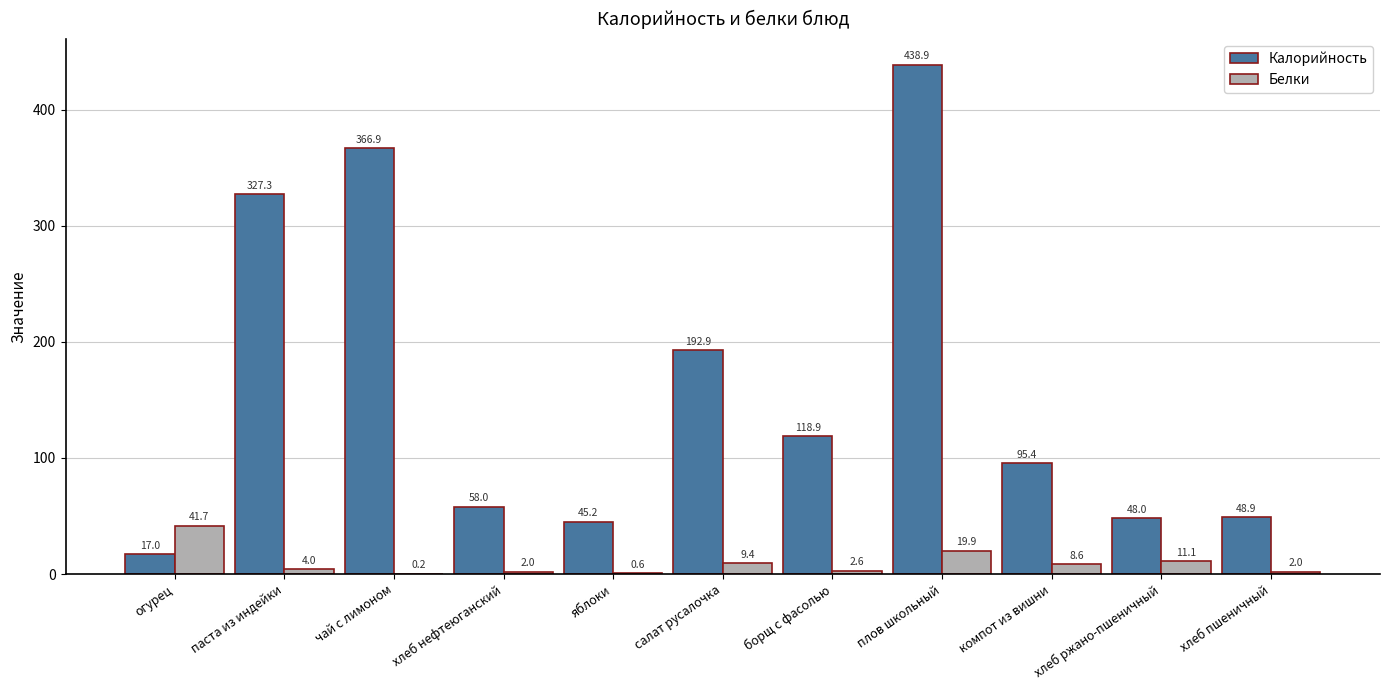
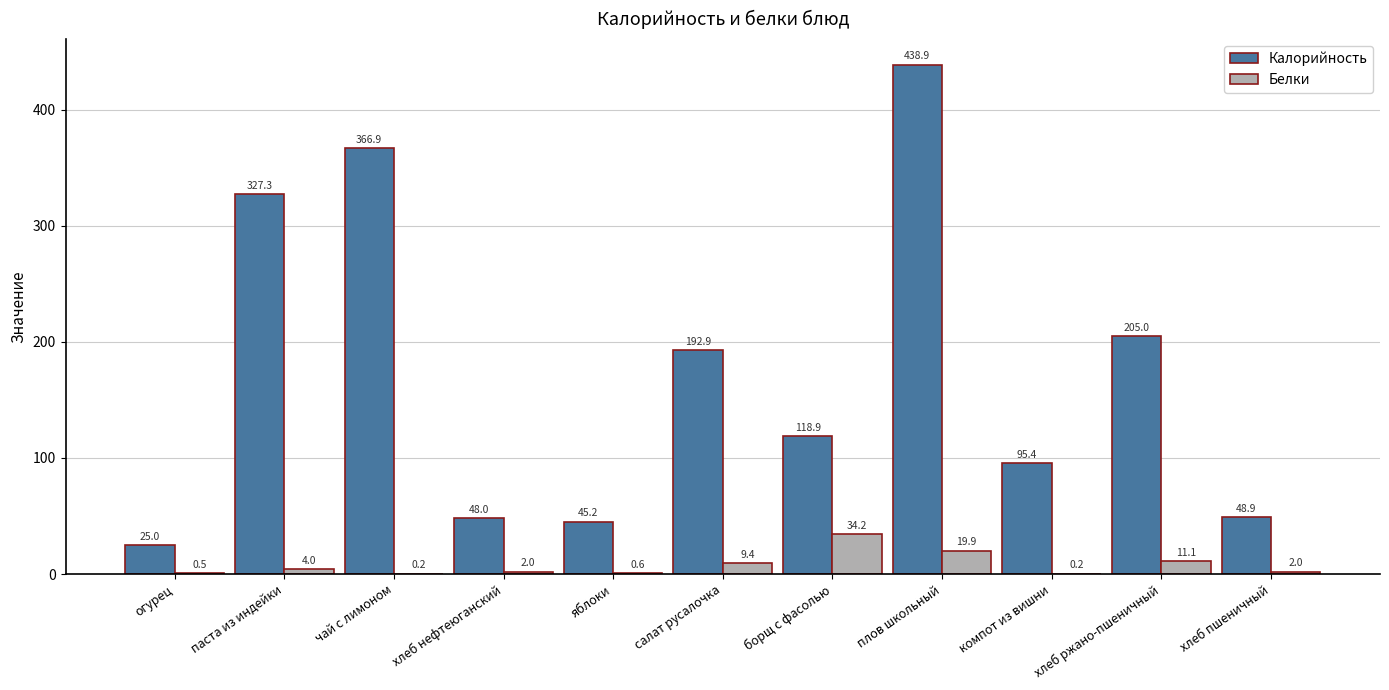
Калорийность, огурец: 17.0 -> 25.0
Белки, огурец: 41.7 -> 0.5
Калорийность, хлеб нефтеюганский: 58.0 -> 48.0
Белки, борщ с фасолью: 2.6 -> 34.2
Белки, компот из вишни: 8.6 -> 0.2
Калорийность, хлеб ржано-пшеничный: 48.0 -> 205.0
